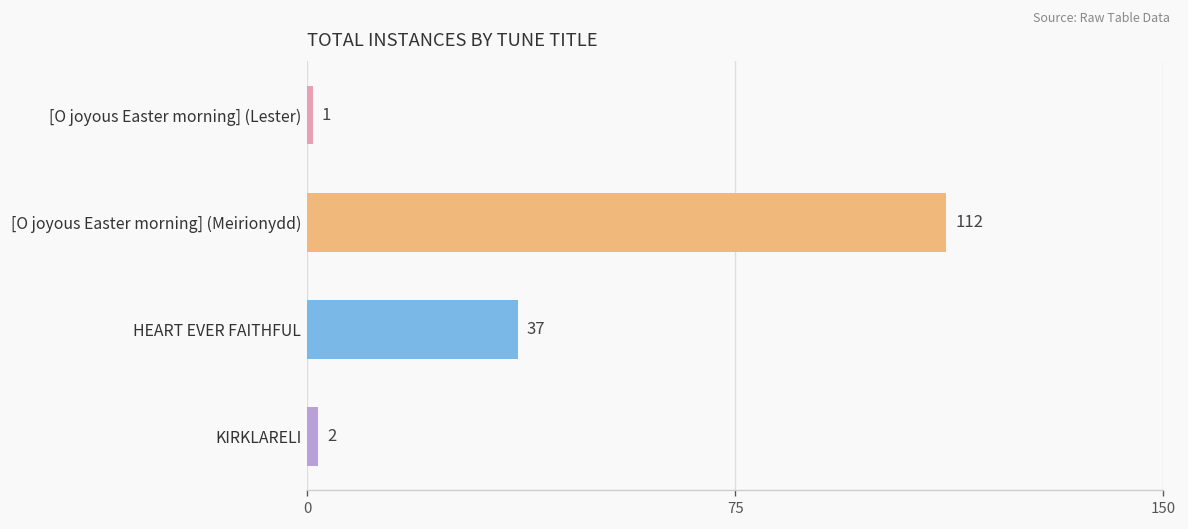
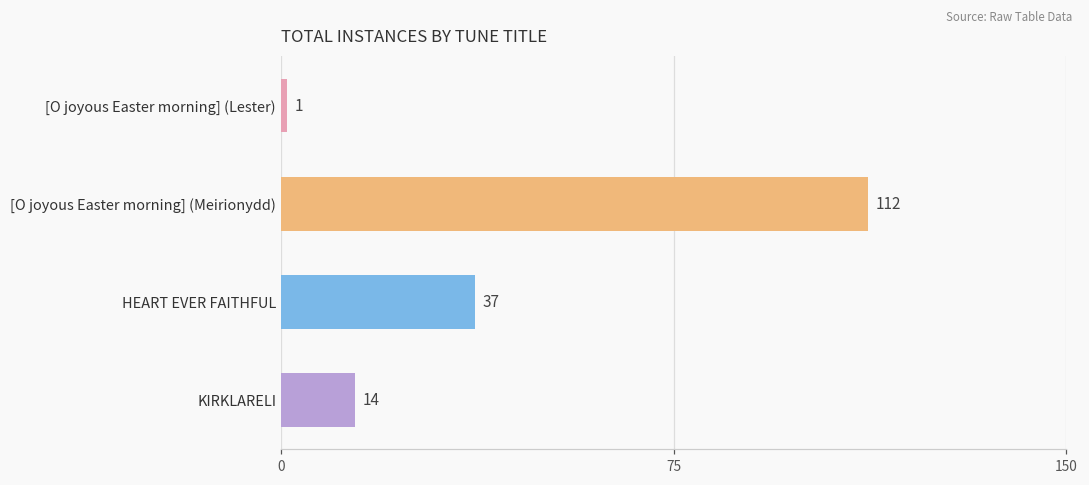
KIRKLARELI: 2 -> 14
